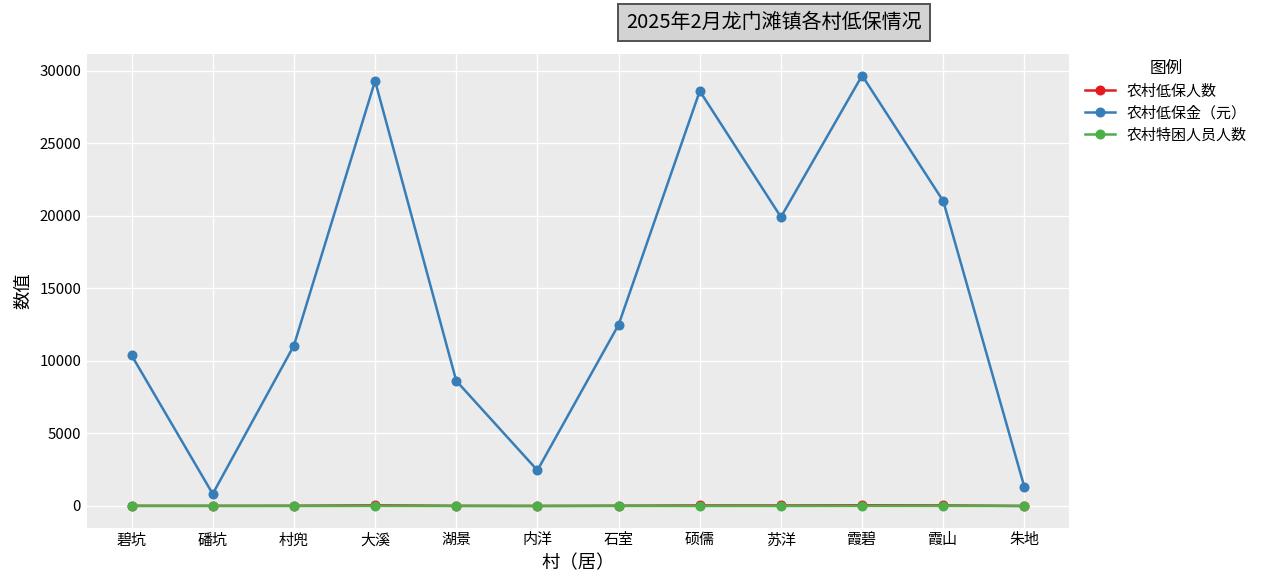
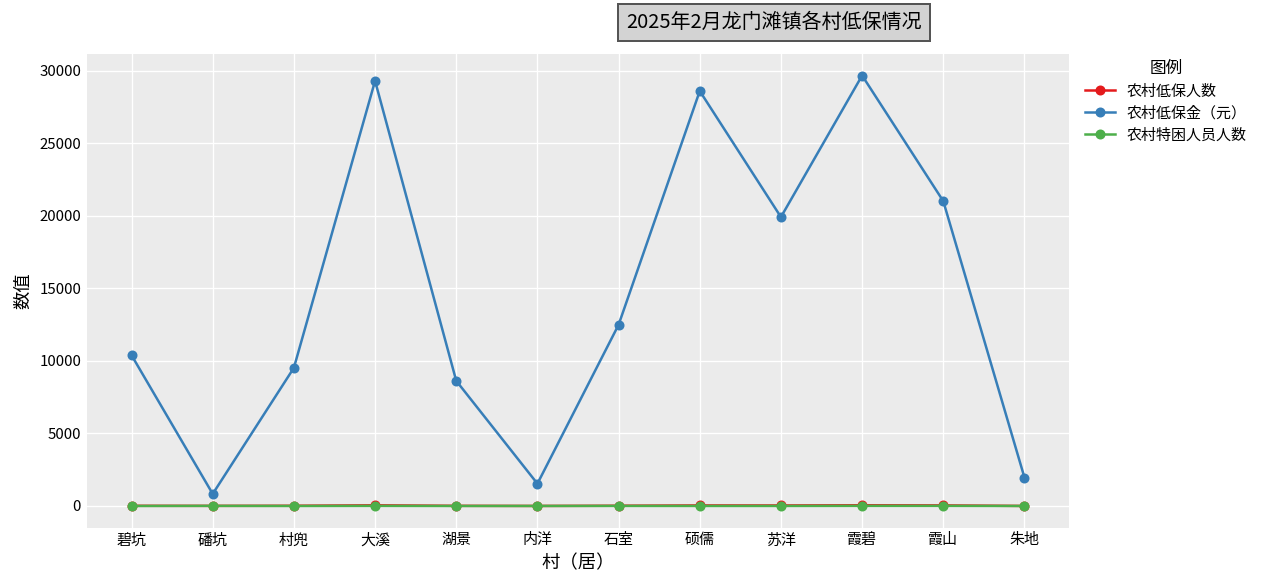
农村低保金（元）, 村兜: 11100 -> 9500
农村低保金（元）, 内洋: 2500 -> 1500
农村低保金（元）, 朱地: 1300 -> 2000
